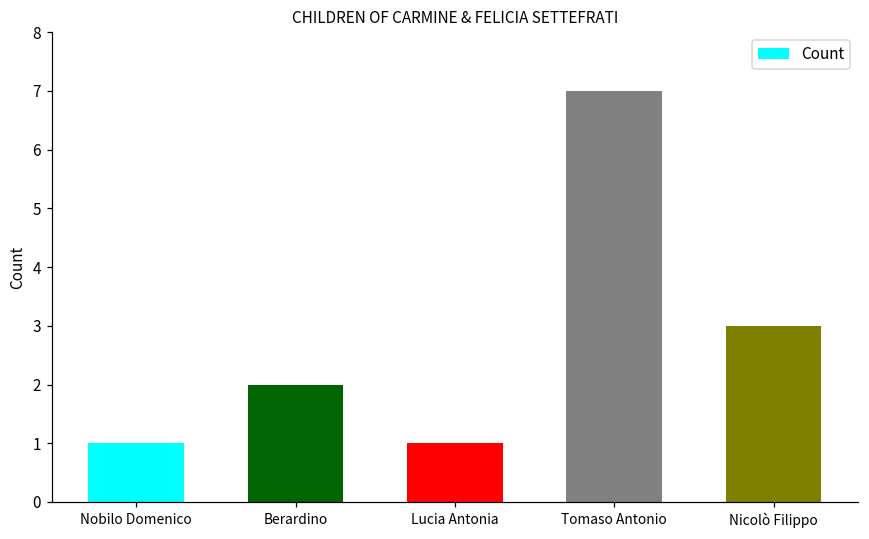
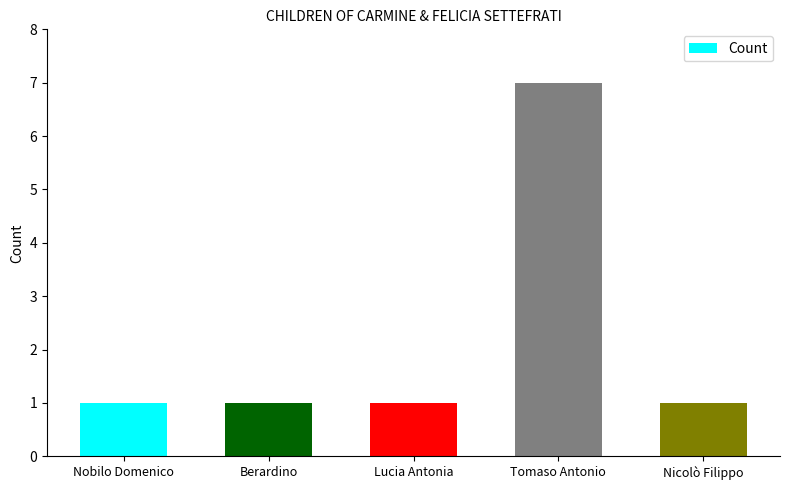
Berardino: 2 -> 1
Nicolò Filippo: 3 -> 1
